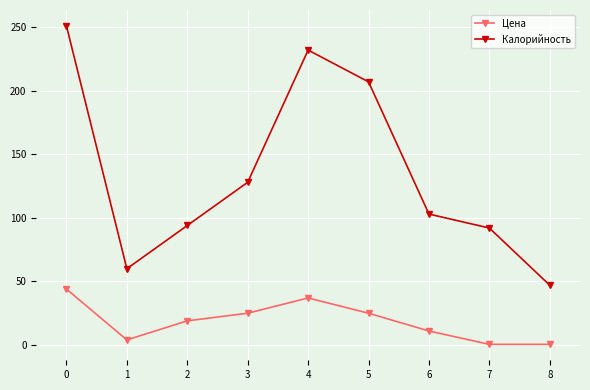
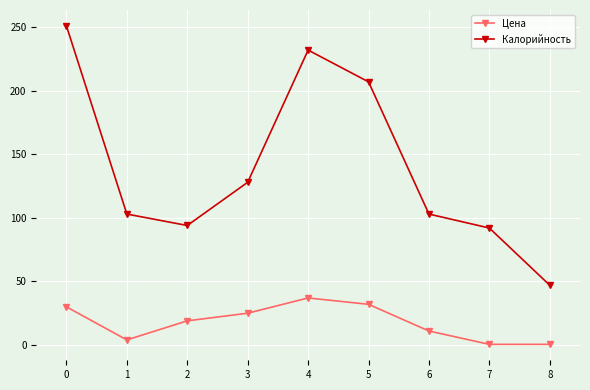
Цена, 0: 44 -> 30
Калорийность, 1: 60 -> 103
Цена, 5: 25 -> 32
